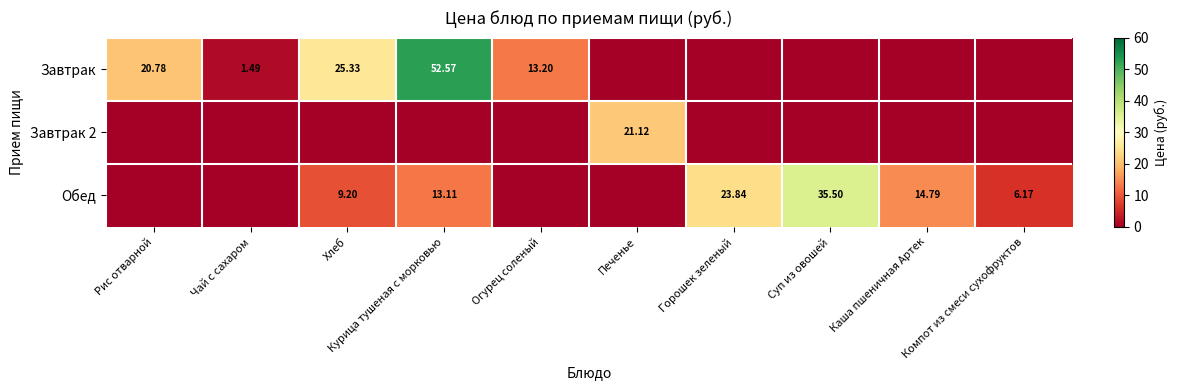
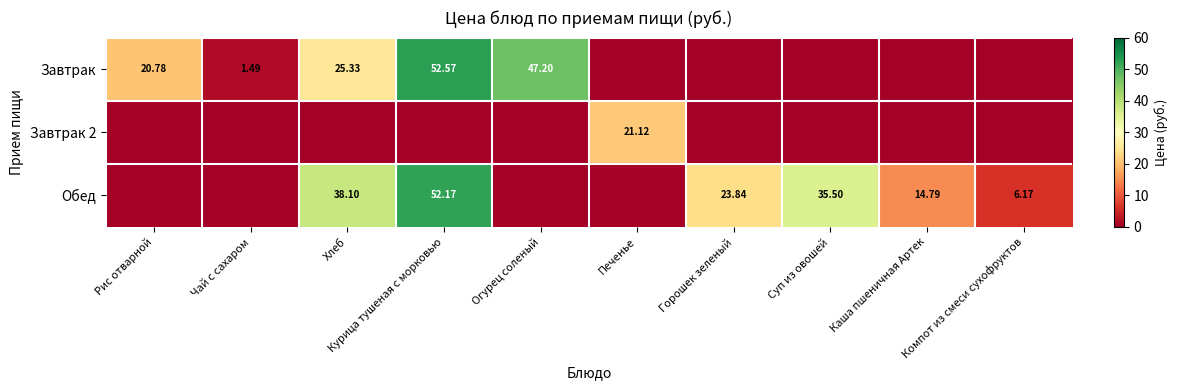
Завтрак, Огурец соленый: 13.20 -> 47.20
Обед, Хлеб: 9.20 -> 38.10
Обед, Курица тушеная с морковью: 13.11 -> 52.17
